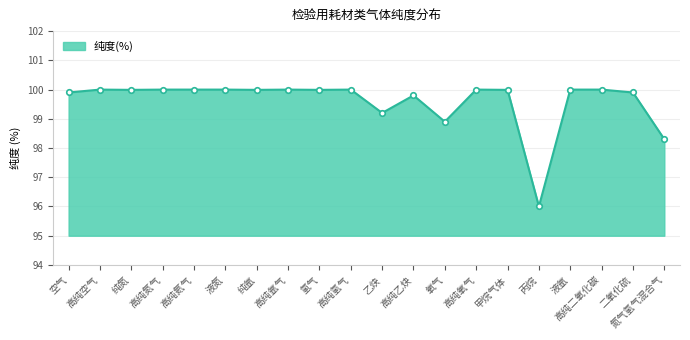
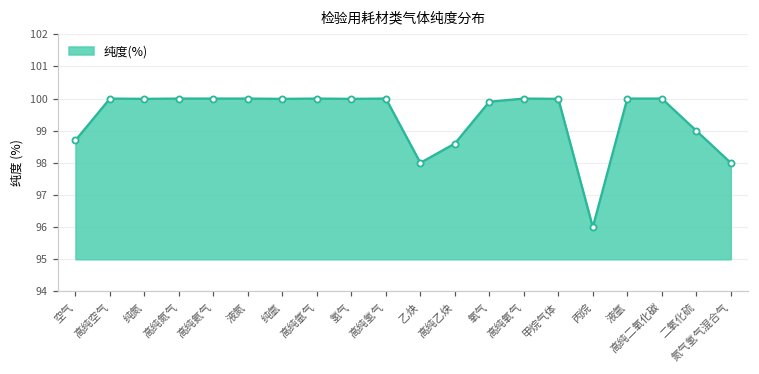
空气: 99.9 -> 98.7
乙炔: 99.2 -> 98.0
高纯乙炔: 99.8 -> 98.6
氧气: 98.9 -> 99.9
二氧化硫: 99.9 -> 99.0
氮气氢气混合气: 98.3 -> 98.0
